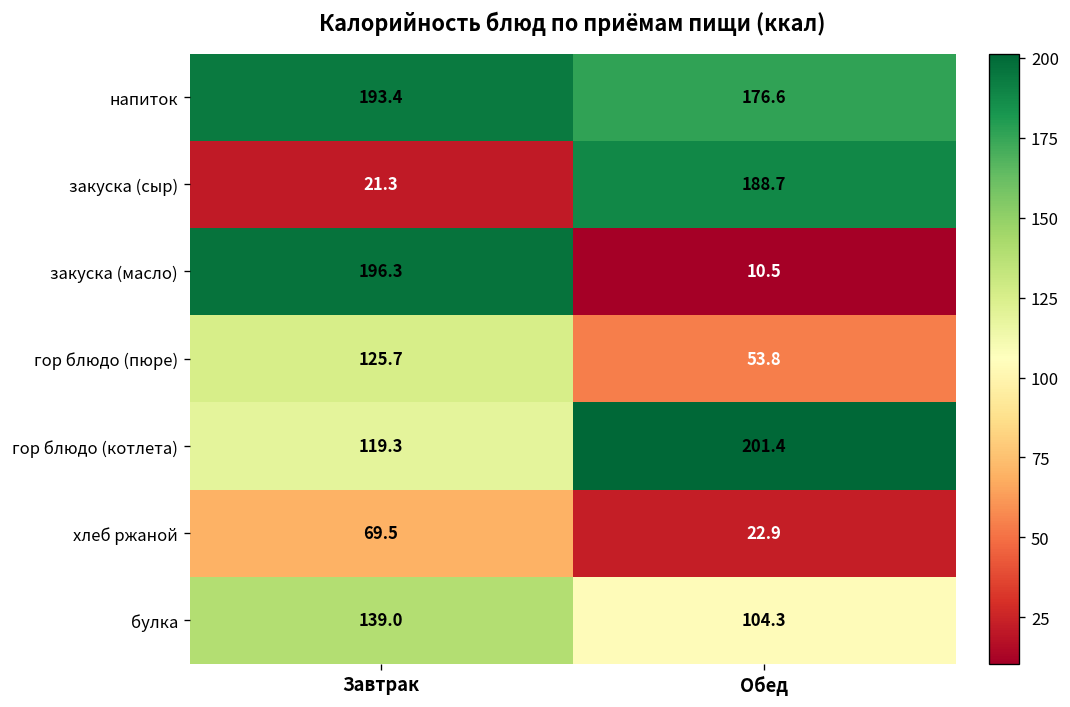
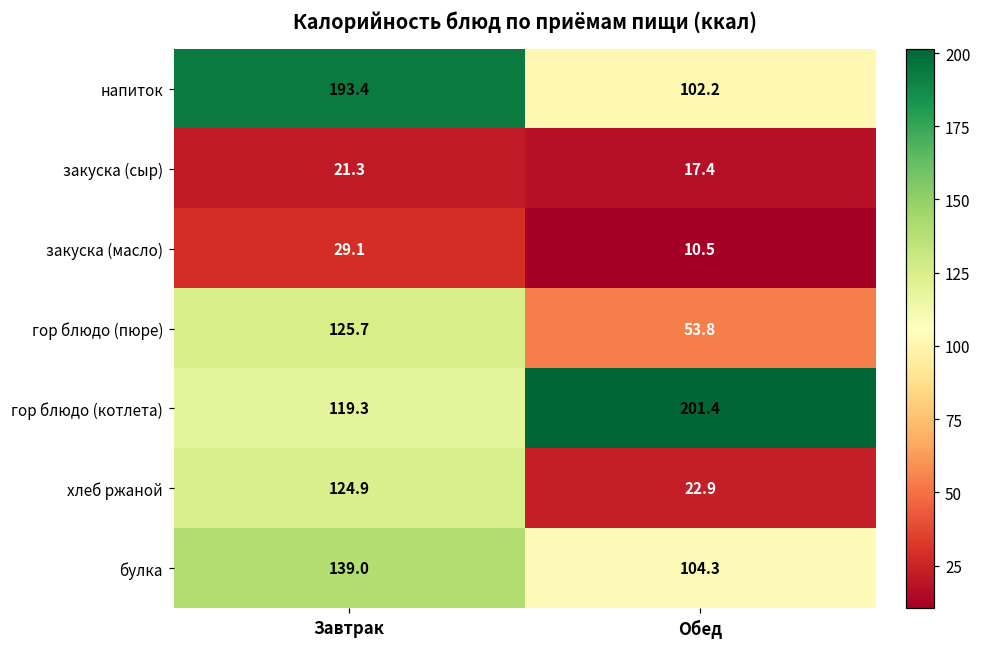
напиток, Обед: 176.6 -> 102.2
закуска (сыр), Обед: 188.7 -> 17.4
закуска (масло), Завтрак: 196.3 -> 29.1
хлеб ржаной, Завтрак: 69.5 -> 124.9
